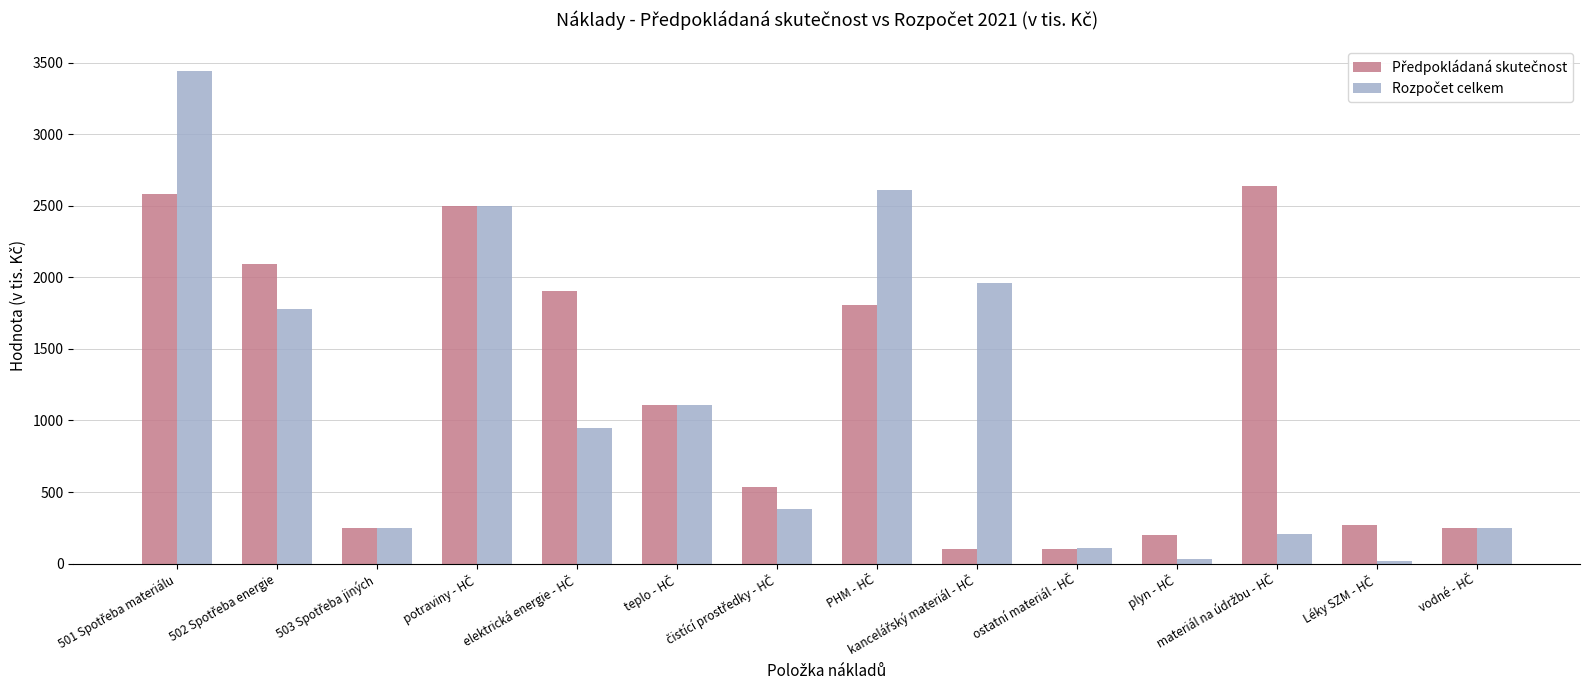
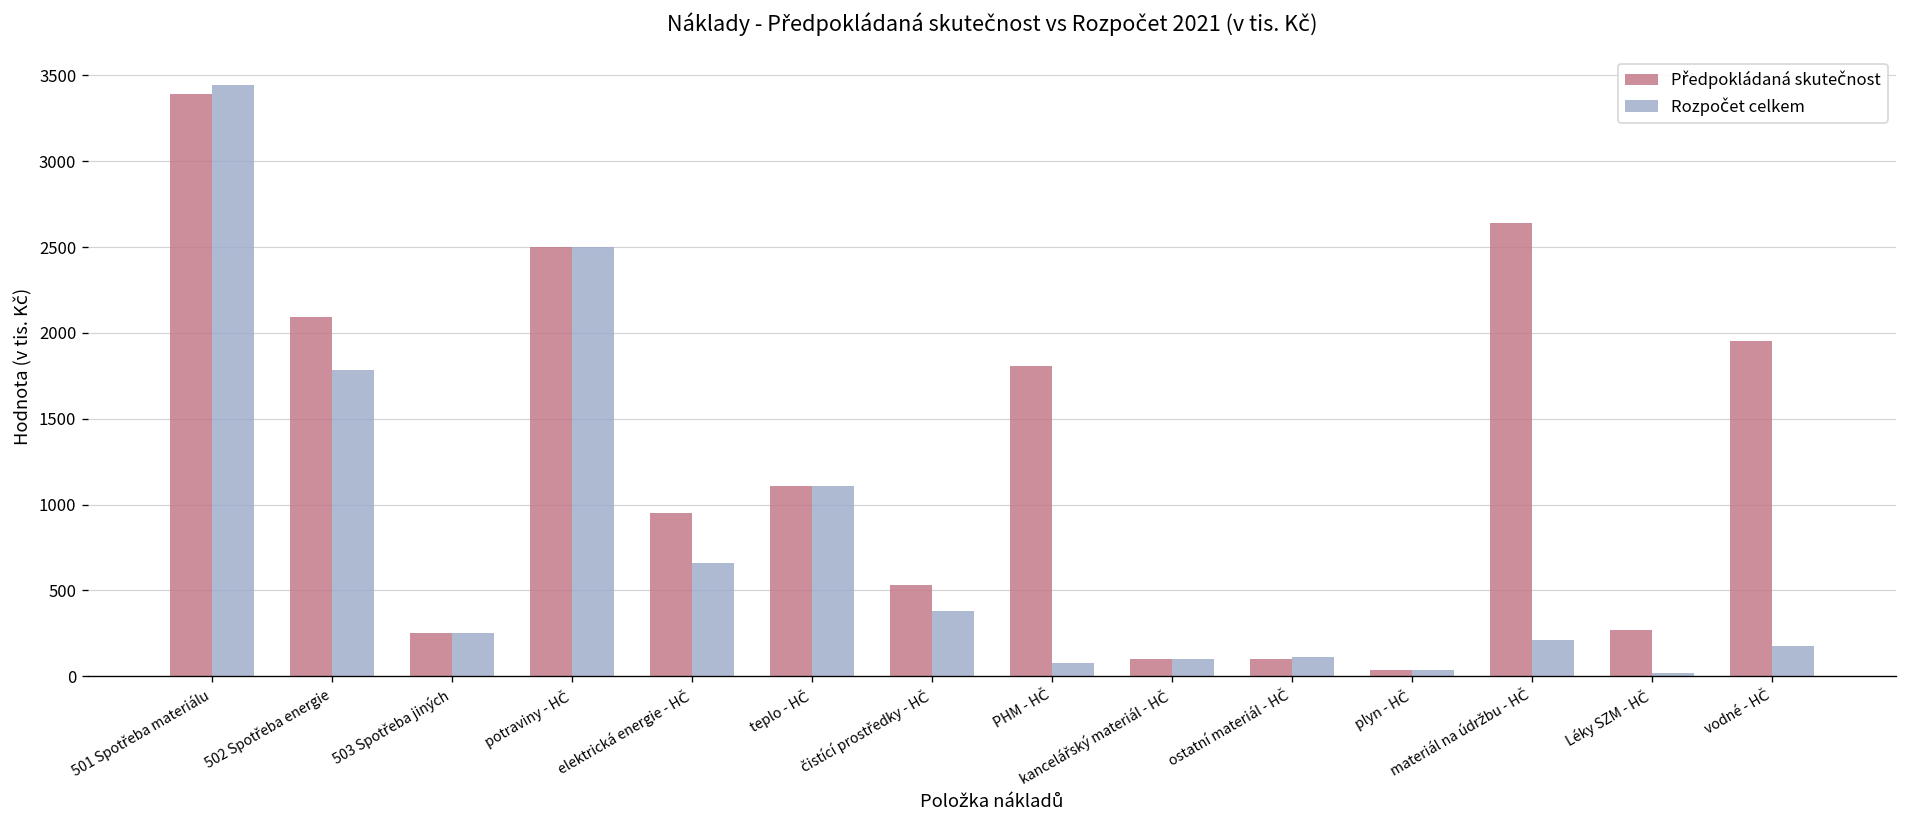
Předpokládaná skutečnost, 501 Spotřeba materiálu: 2590 -> 3390
Předpokládaná skutečnost, elektrická energie - HČ: 1910 -> 950
Rozpočet celkem, elektrická energie - HČ: 950 -> 660
Rozpočet celkem, PHM - HČ: 2610 -> 80
Rozpočet celkem, kancelářský materiál - HČ: 1960 -> 100
Předpokládaná skutečnost, plyn - HČ: 200 -> 40
Předpokládaná skutečnost, vodné - HČ: 250 -> 1950
Rozpočet celkem, vodné - HČ: 250 -> 180
